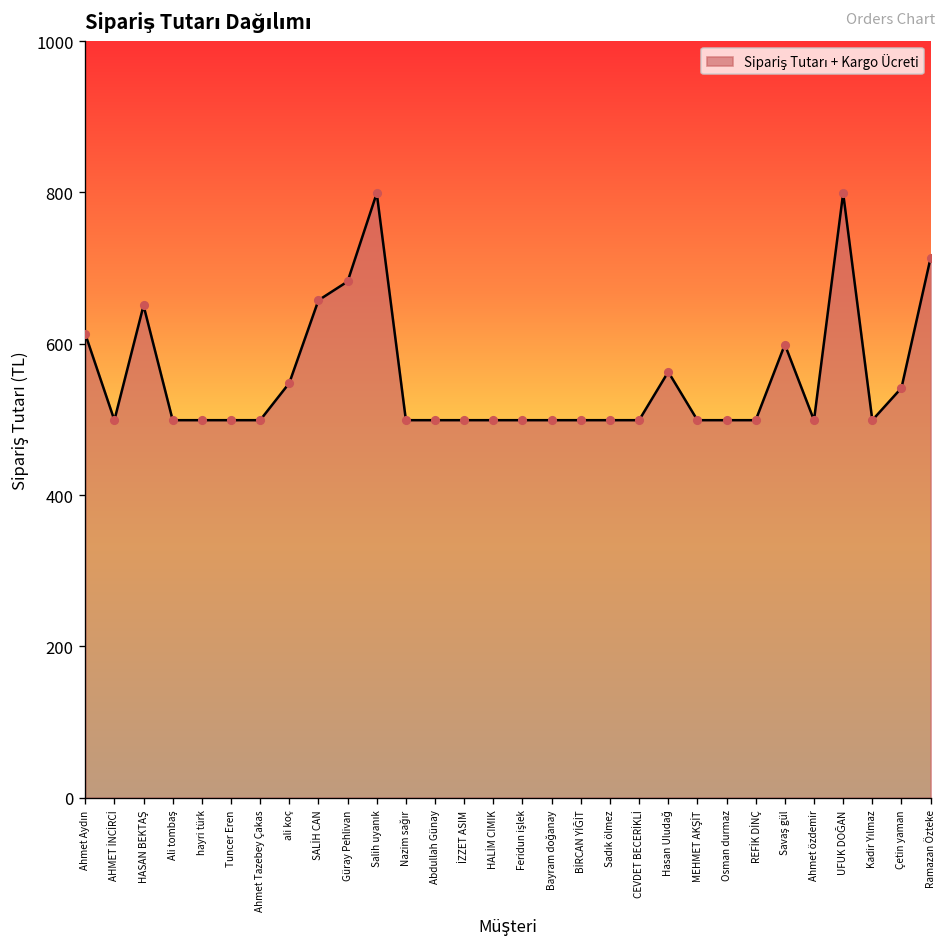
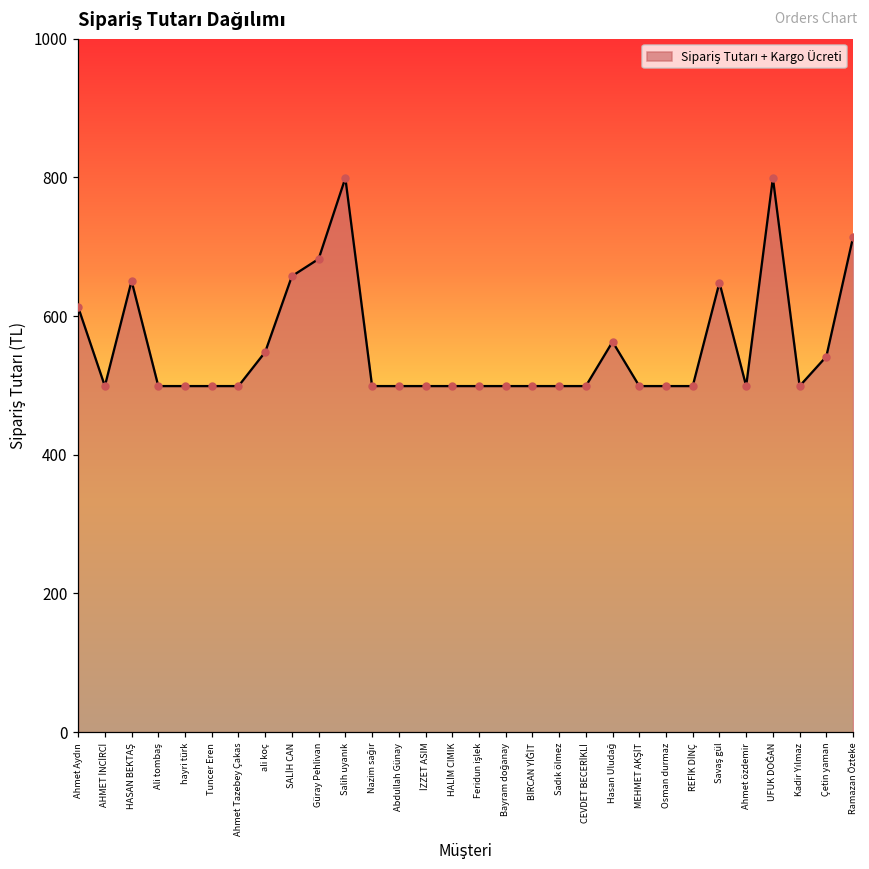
Savaş gül: 600 -> 650
